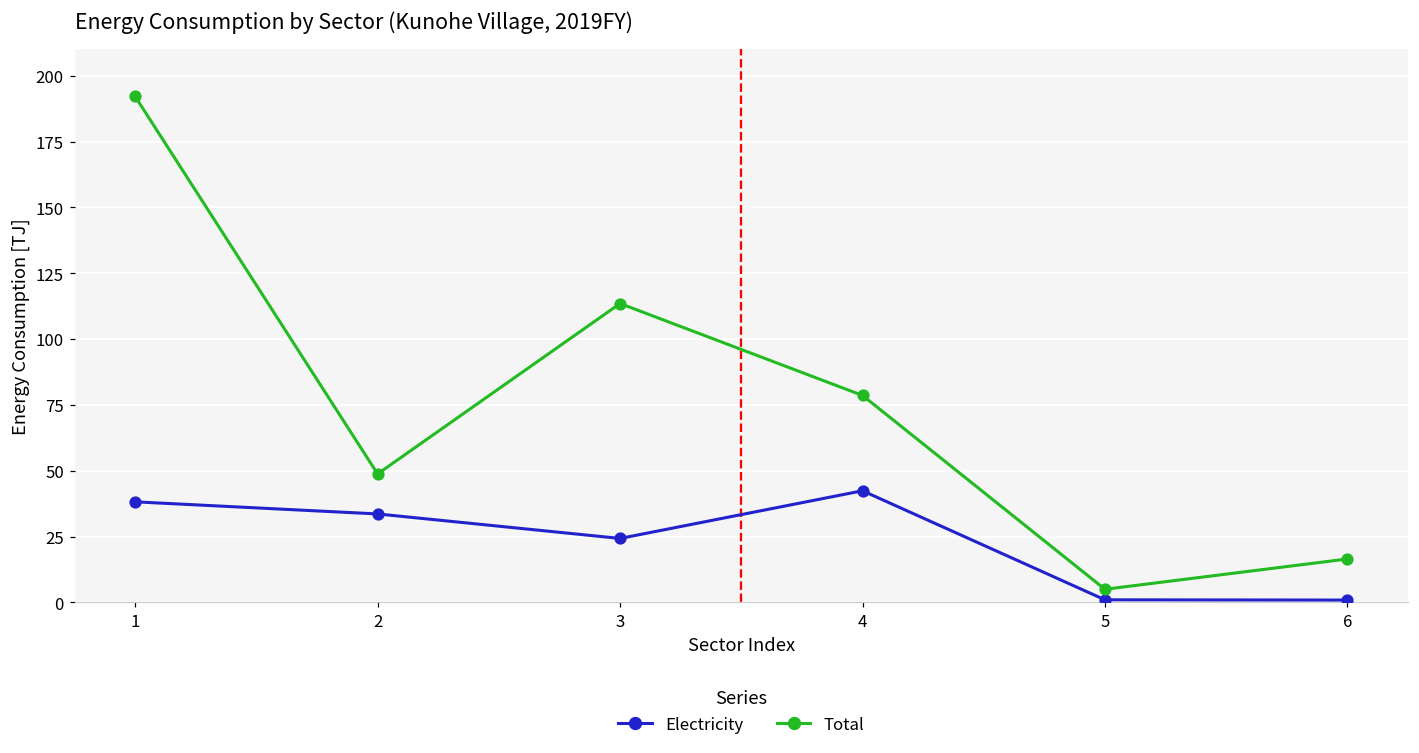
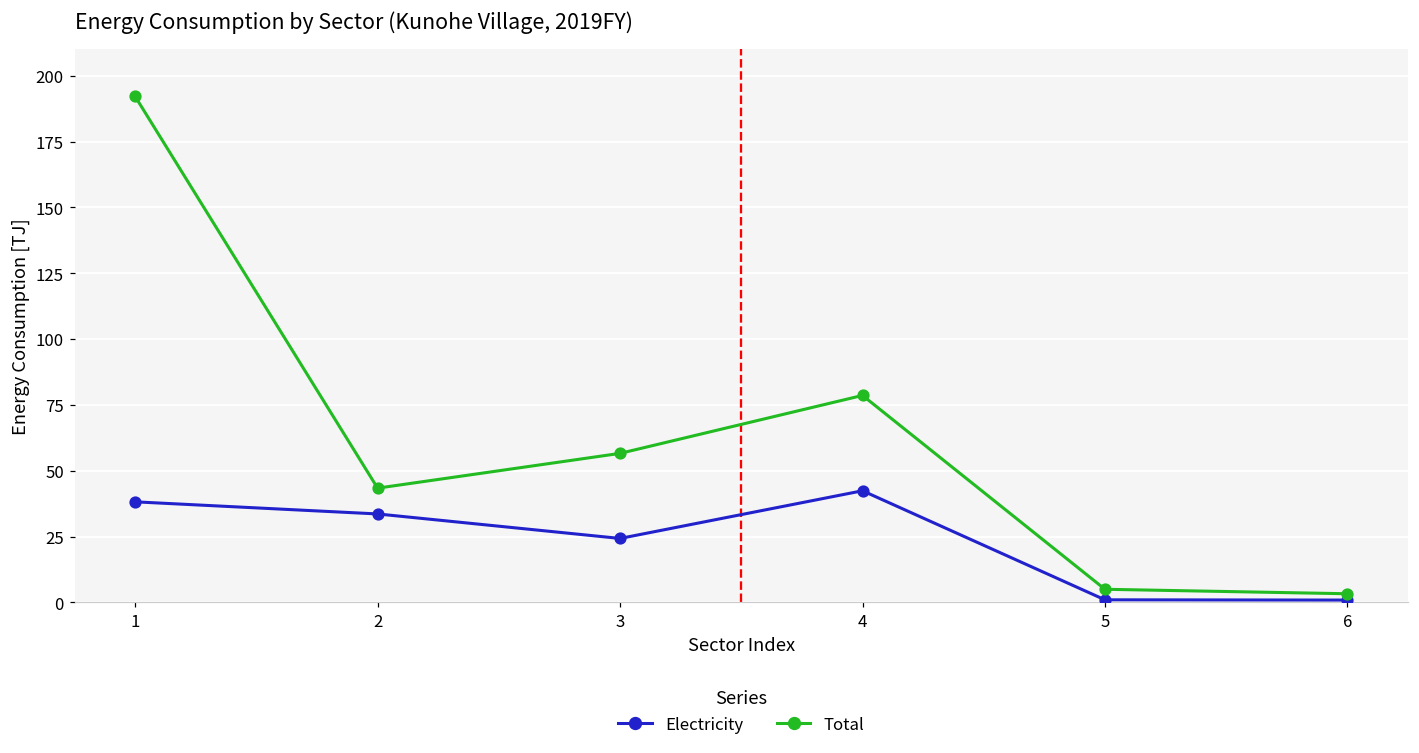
Total, 2: 49 -> 43
Total, 3: 114 -> 57
Total, 6: 17 -> 3
